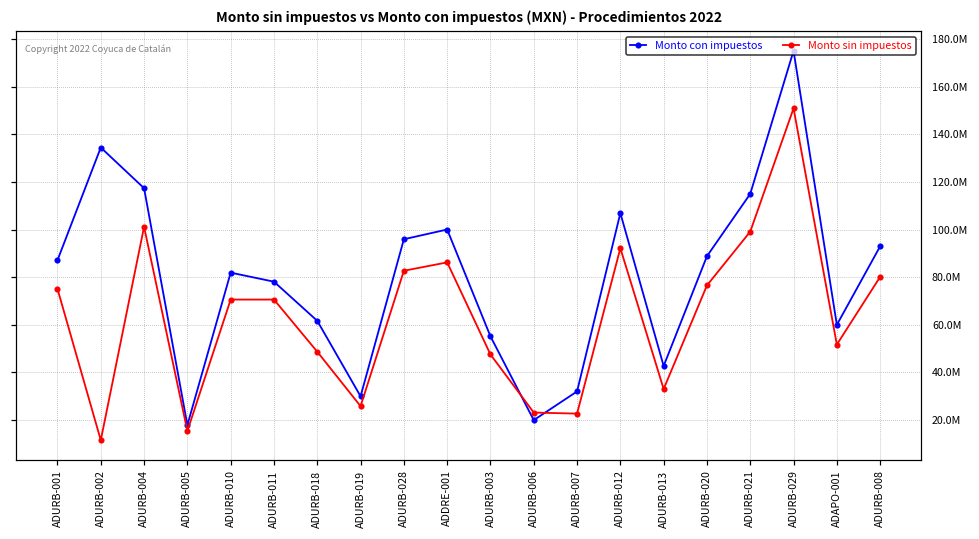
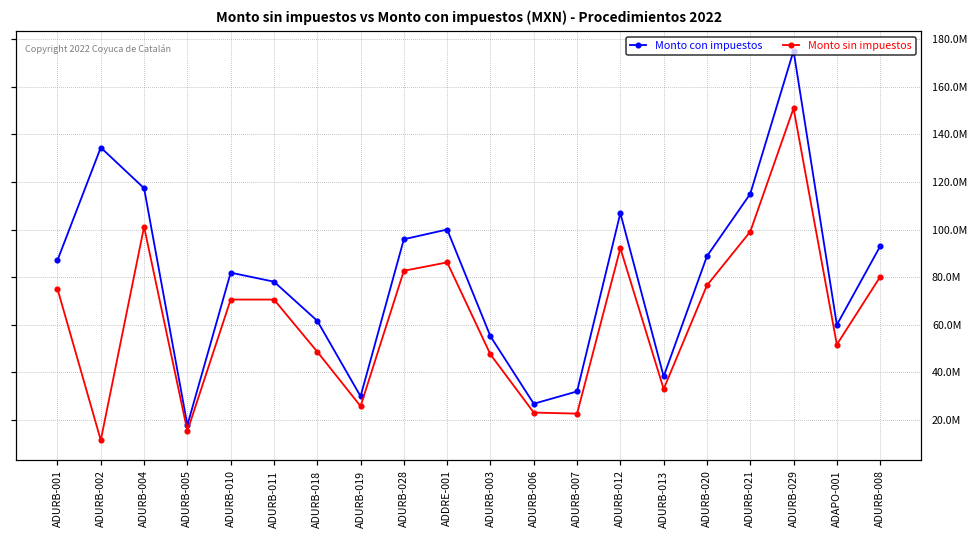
Monto con impuestos, ADURB-006: 20000000 -> 27000000
Monto con impuestos, ADURB-013: 43000000 -> 38000000
